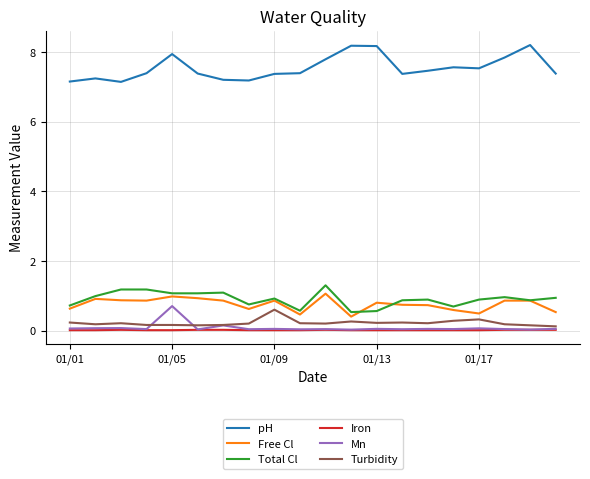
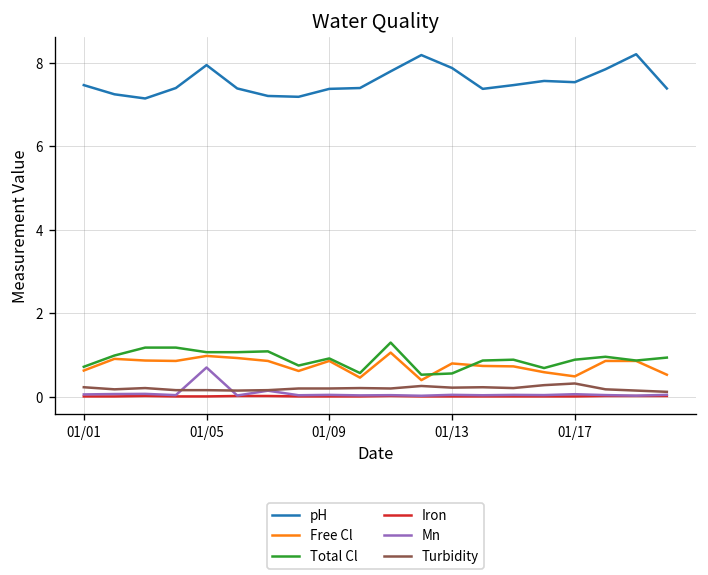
pH, 01/01: 7.2 -> 7.5
Turbidity, 01/09: 0.6 -> 0.2
pH, 01/13: 8.2 -> 7.9
